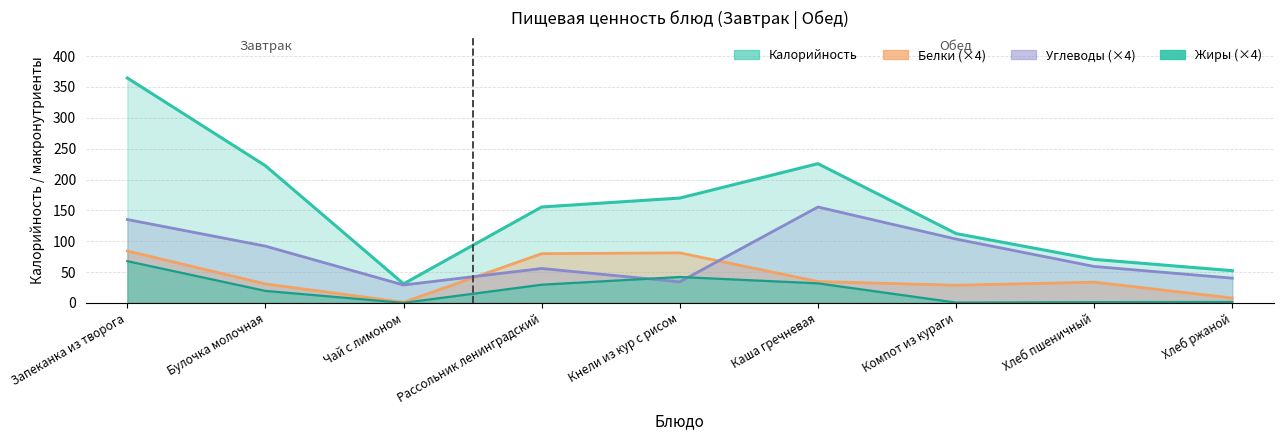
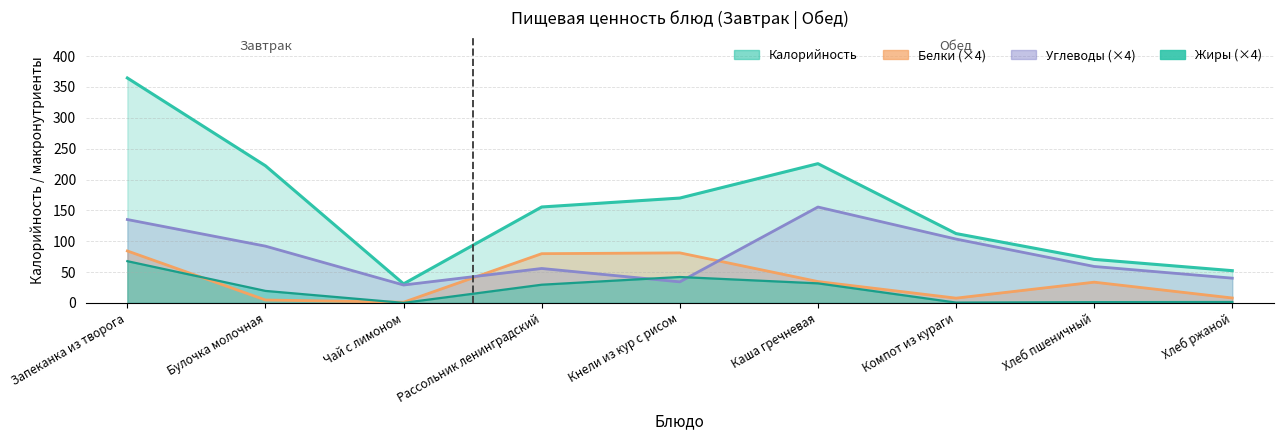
Белки (×4), Булочка молочная: 30 -> 0
Белки (×4), Компот из кураги: 30 -> 10
